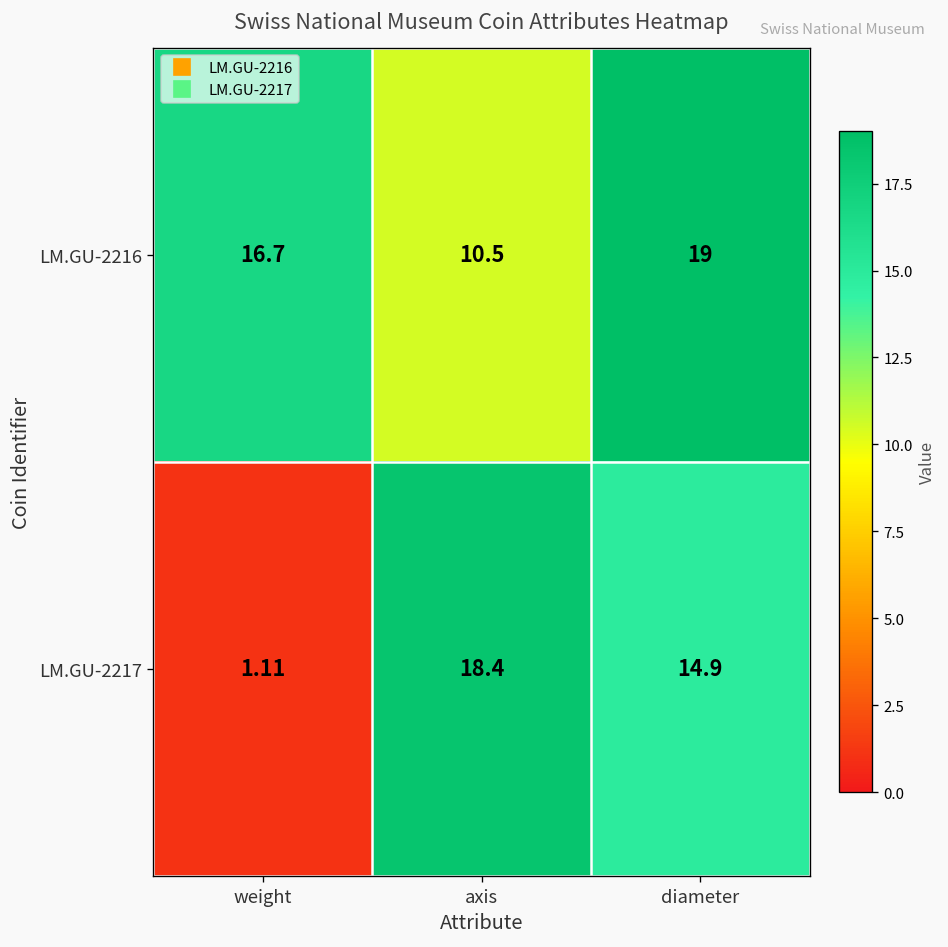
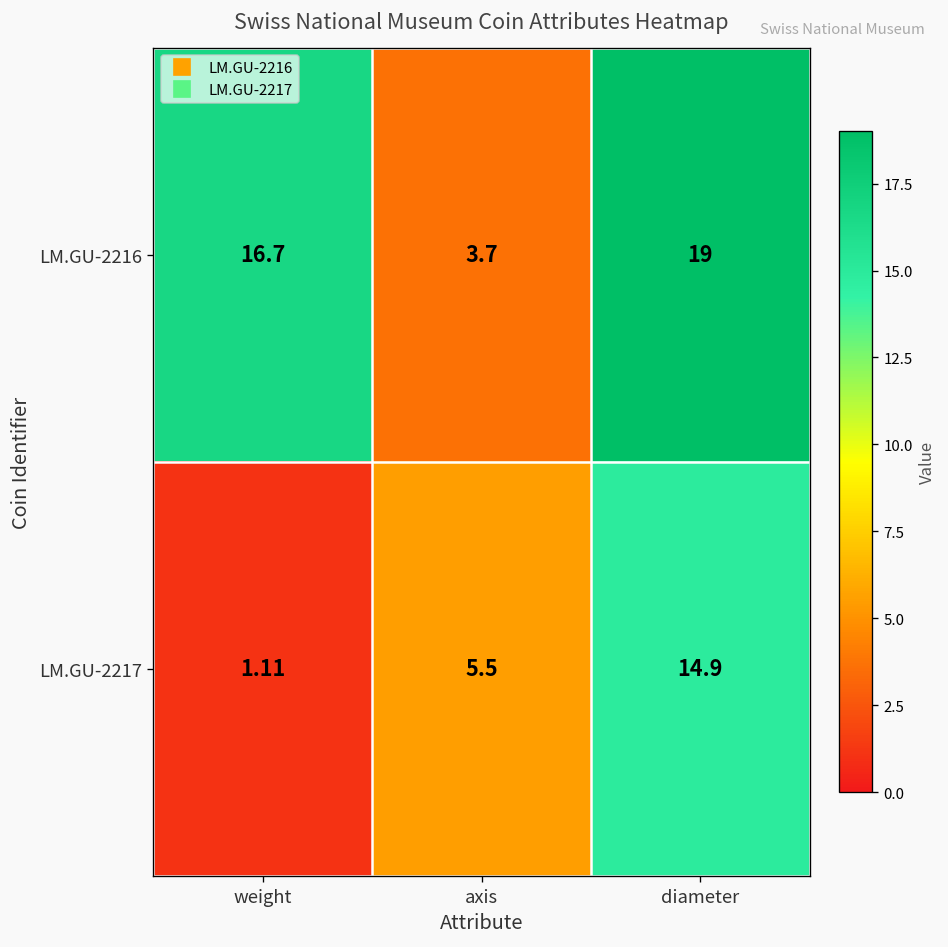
LM.GU-2216, axis: 10.5 -> 3.7
LM.GU-2217, axis: 18.4 -> 5.5
